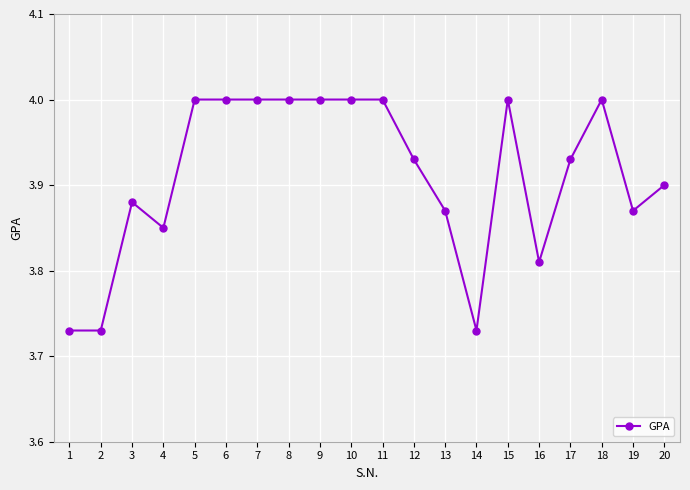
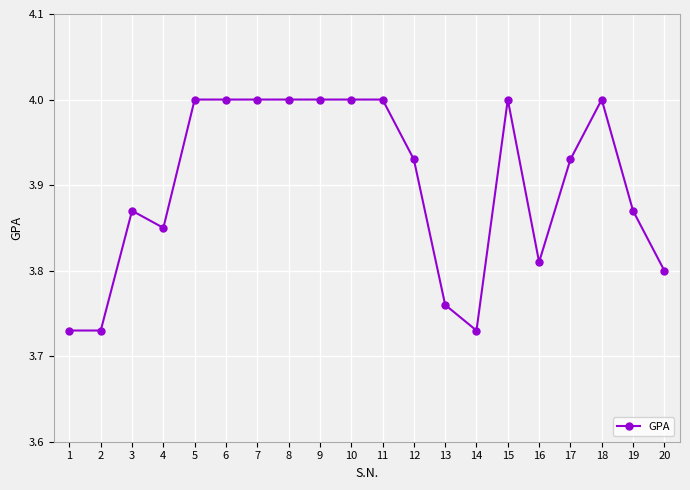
3: 3.88 -> 3.87
13: 3.87 -> 3.76
20: 3.9 -> 3.8
